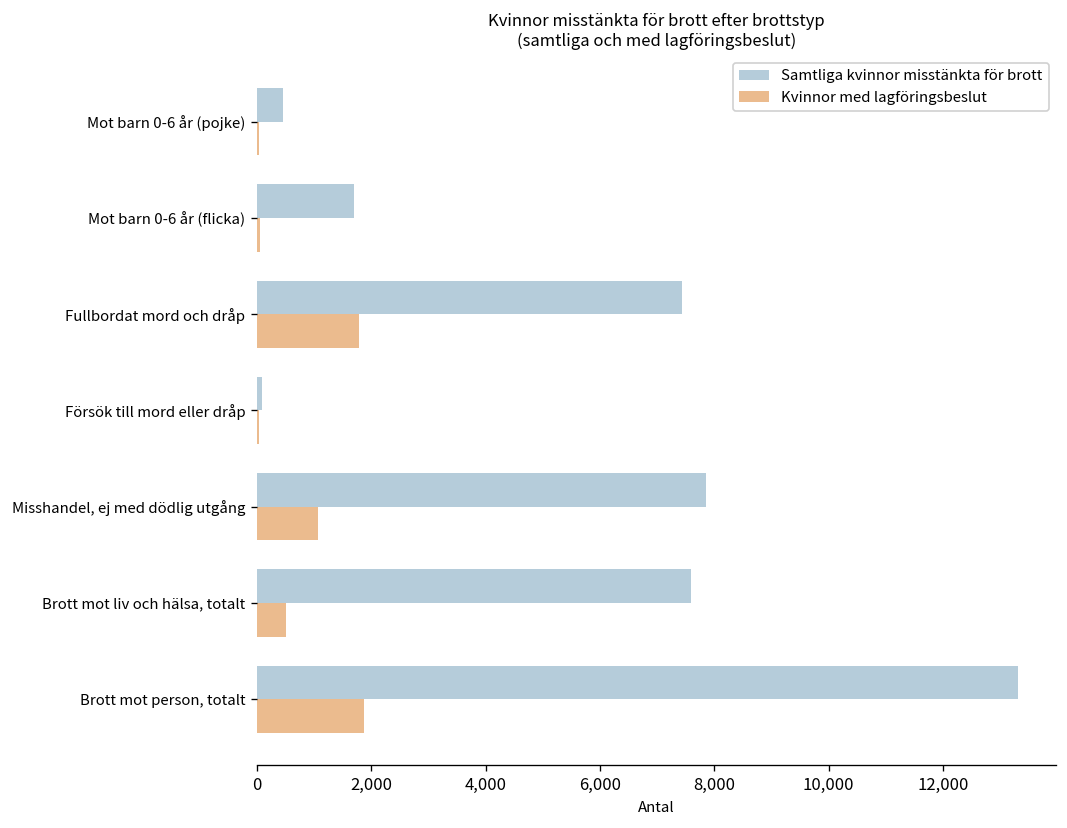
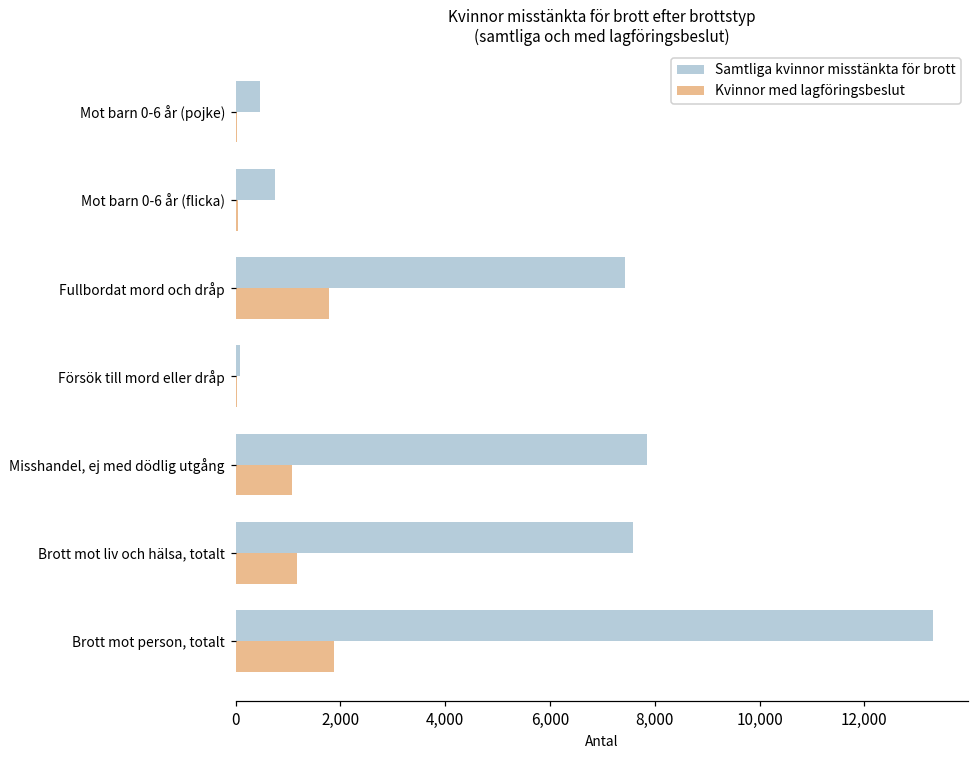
Samtliga kvinnor misstänkta för brott, Mot barn 0-6 år (flicka): 1,700 -> 800
Kvinnor med lagföringsbeslut, Brott mot liv och hälsa, totalt: 500 -> 1,200
